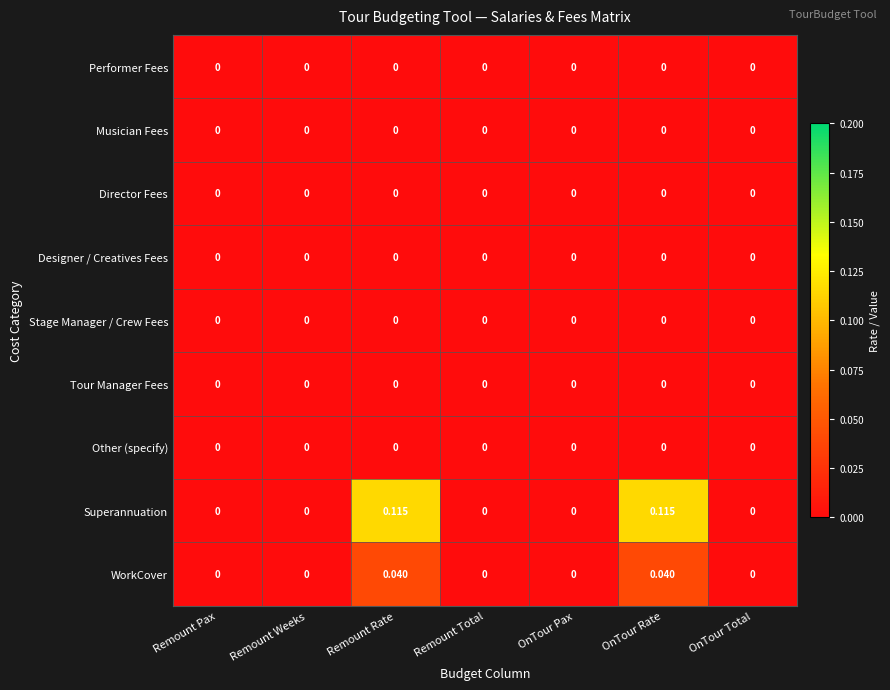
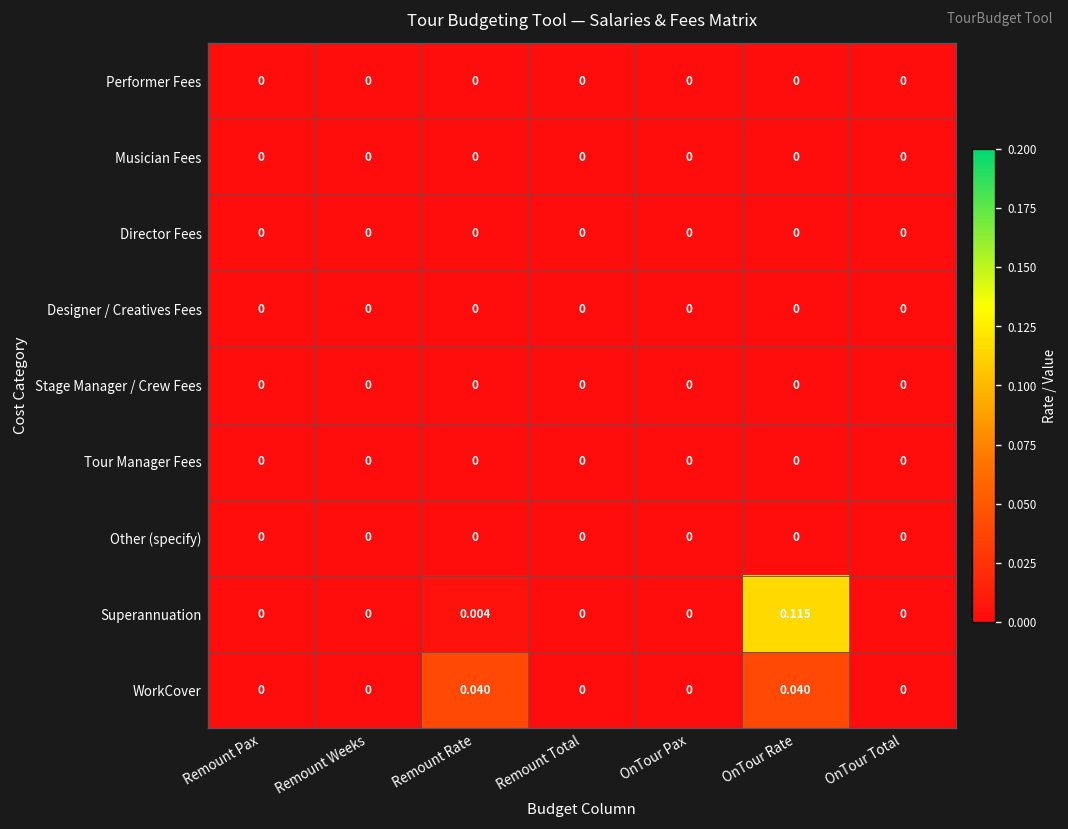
Superannuation, Remount Rate: 0.115 -> 0.004
